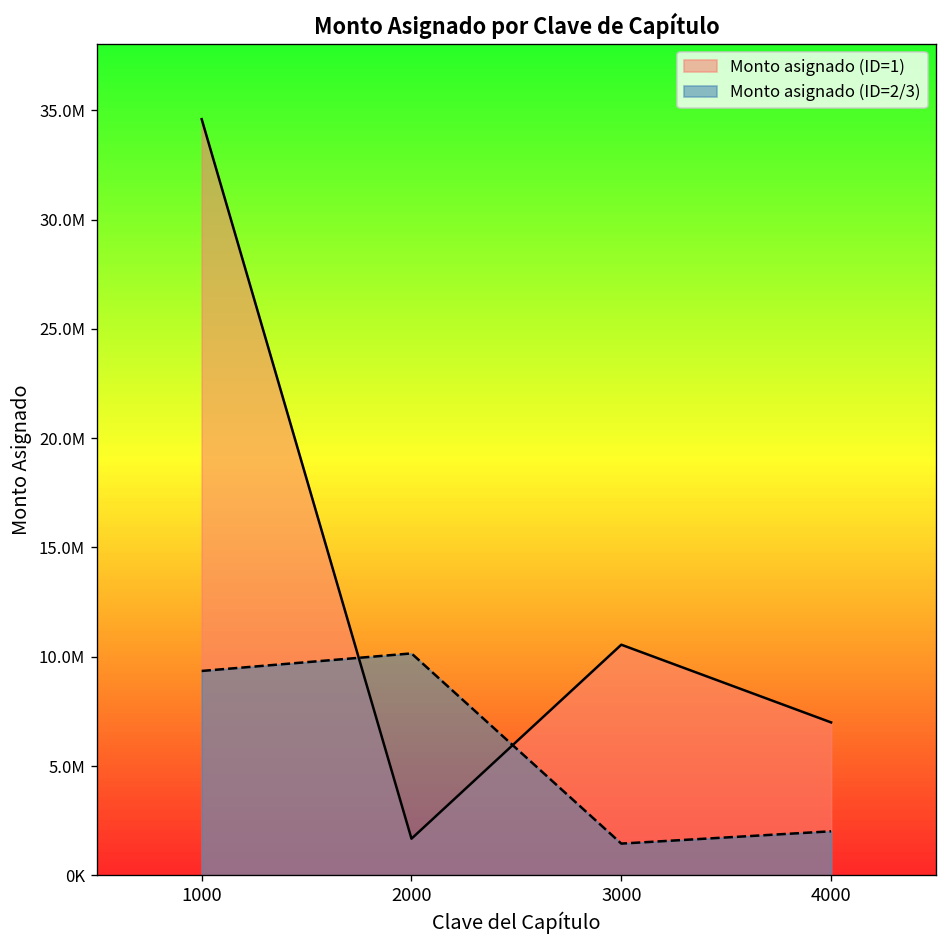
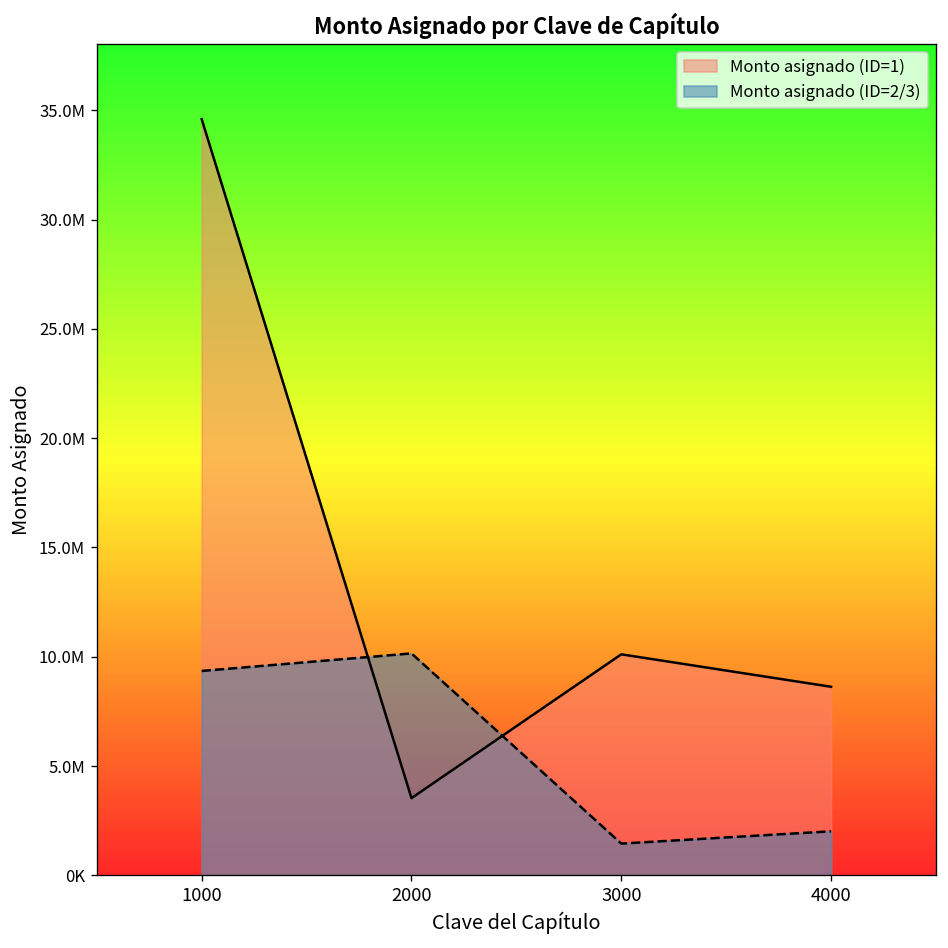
Monto asignado (ID=1), 2000: 1700000 -> 3500000
Monto asignado (ID=1), 3000: 10500000 -> 10100000
Monto asignado (ID=1), 4000: 7000000 -> 8600000
